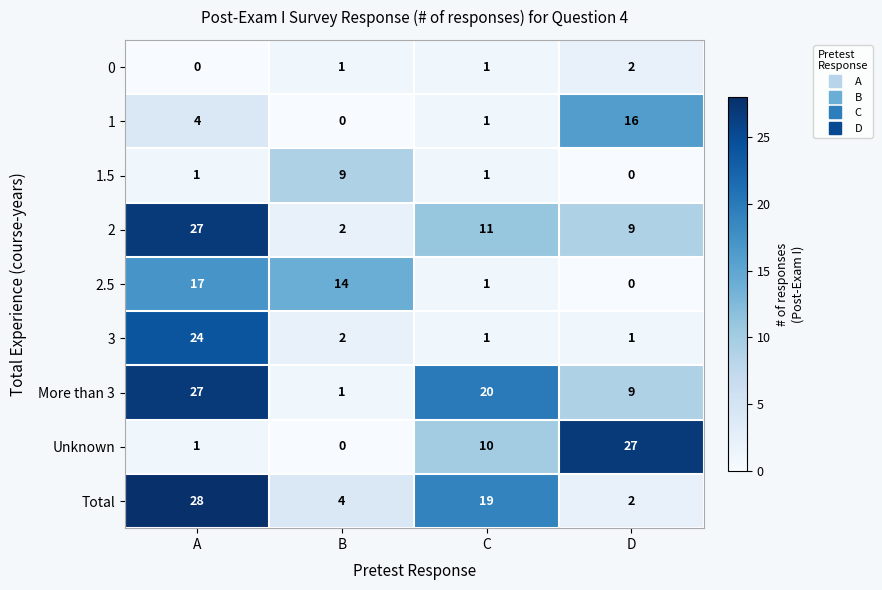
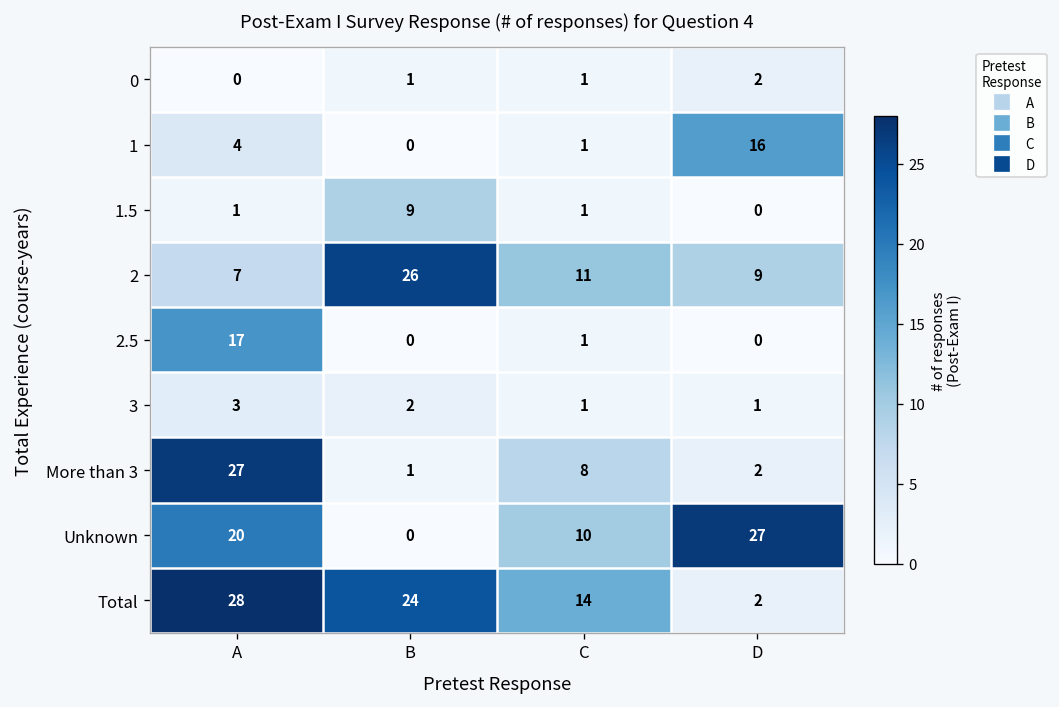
2, A: 27 -> 7
2, B: 2 -> 26
2.5, B: 14 -> 0
3, A: 24 -> 3
More than 3, C: 20 -> 8
More than 3, D: 9 -> 2
Unknown, A: 1 -> 20
Total, B: 4 -> 24
Total, C: 19 -> 14
